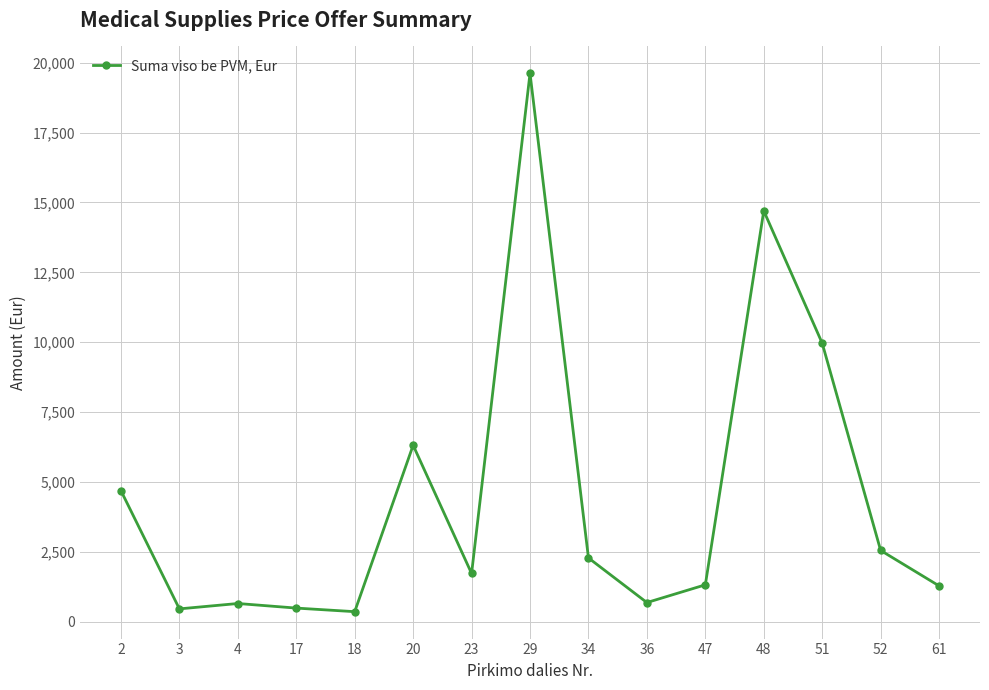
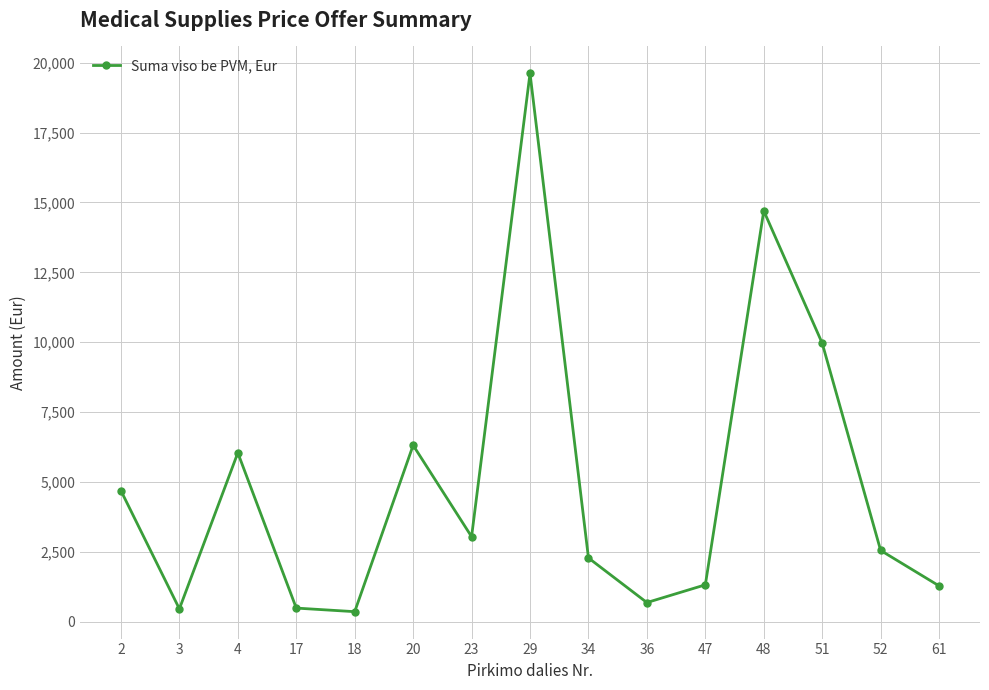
4: 700 -> 6,000
23: 1,700 -> 3,000
